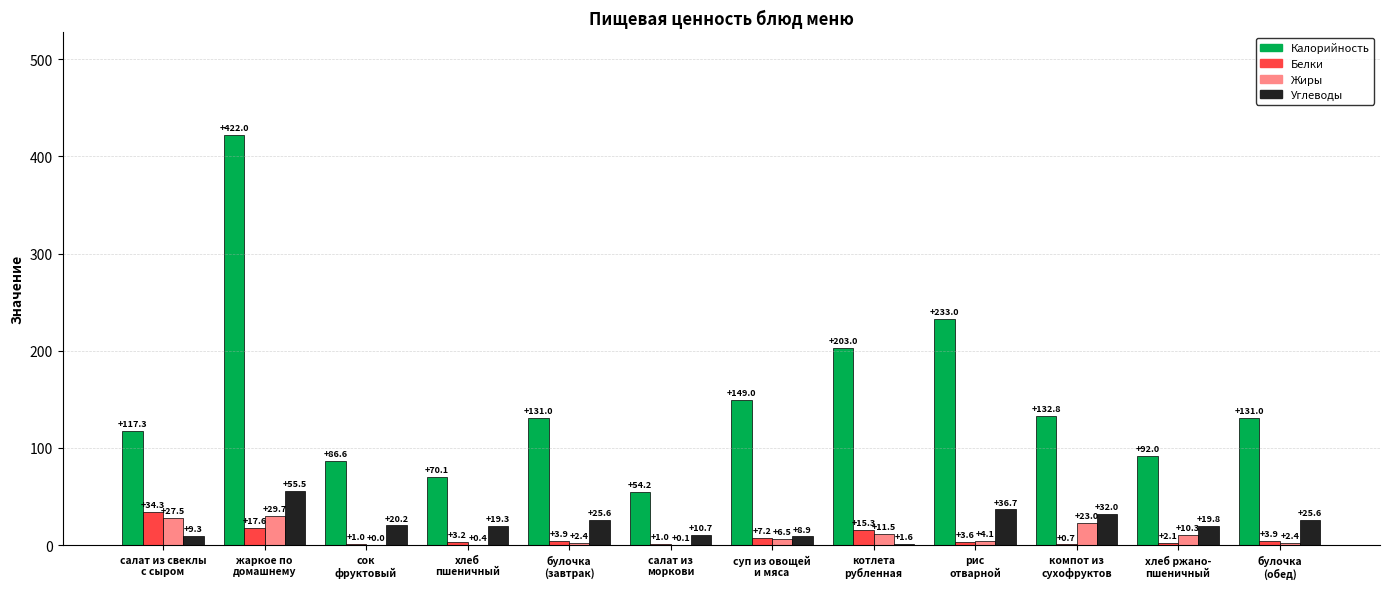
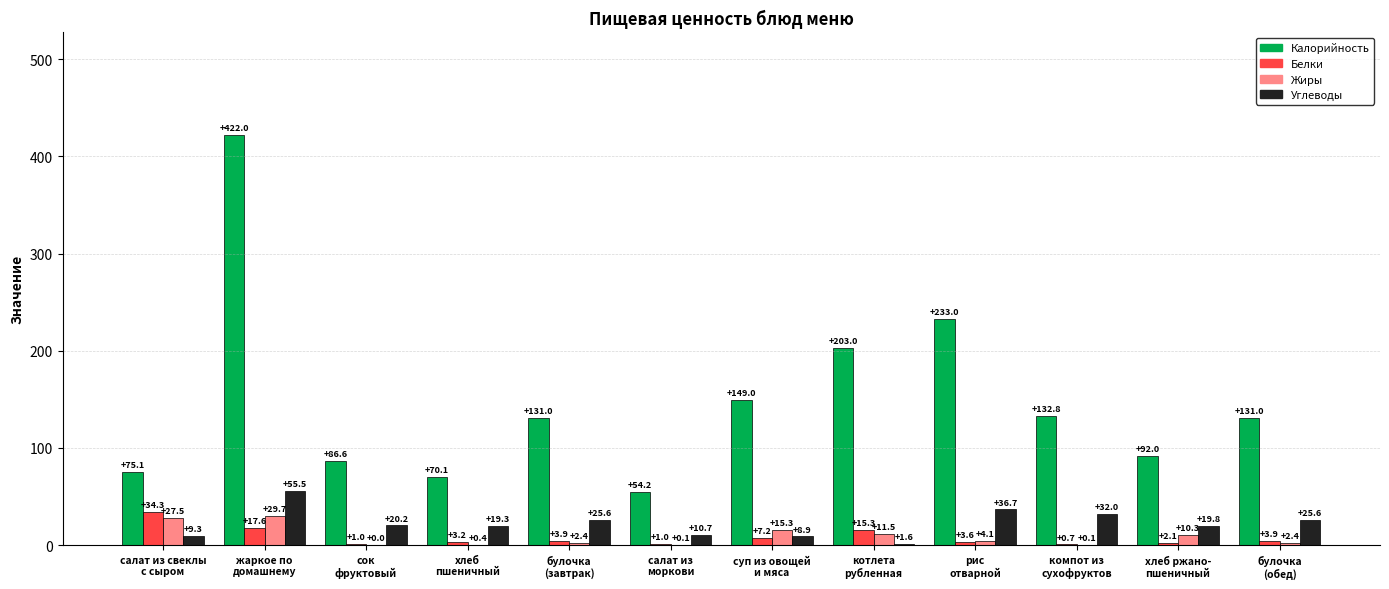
Калорийность, салат из свеклы с сыром: +117.3 -> +75.1
Жиры, суп из овощей и мяса: +6.5 -> +15.3
Жиры, компот из сухофруктов: +23.0 -> +0.1
